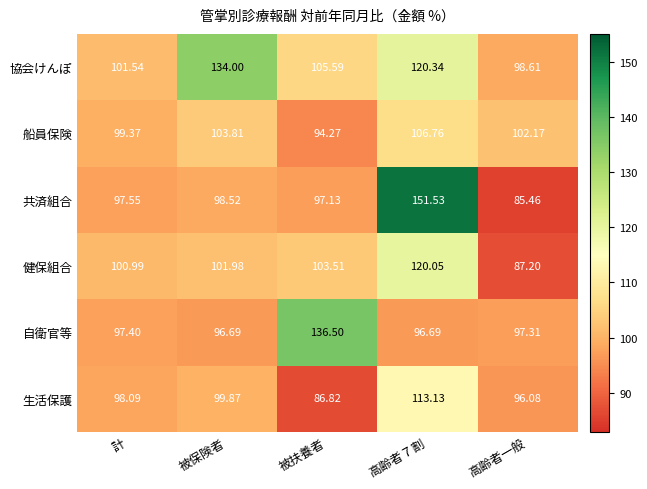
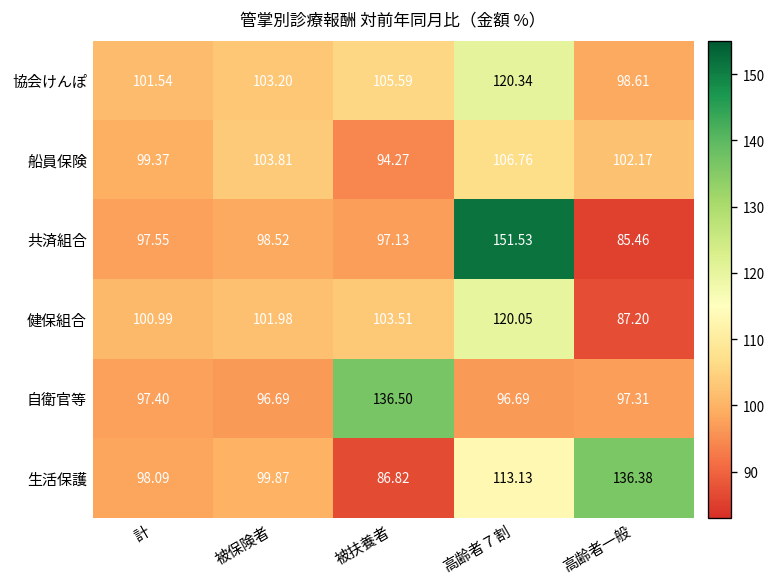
協会けんぽ, 被保険者: 134.00 -> 103.20
生活保護, 高齢者一般: 96.08 -> 136.38
